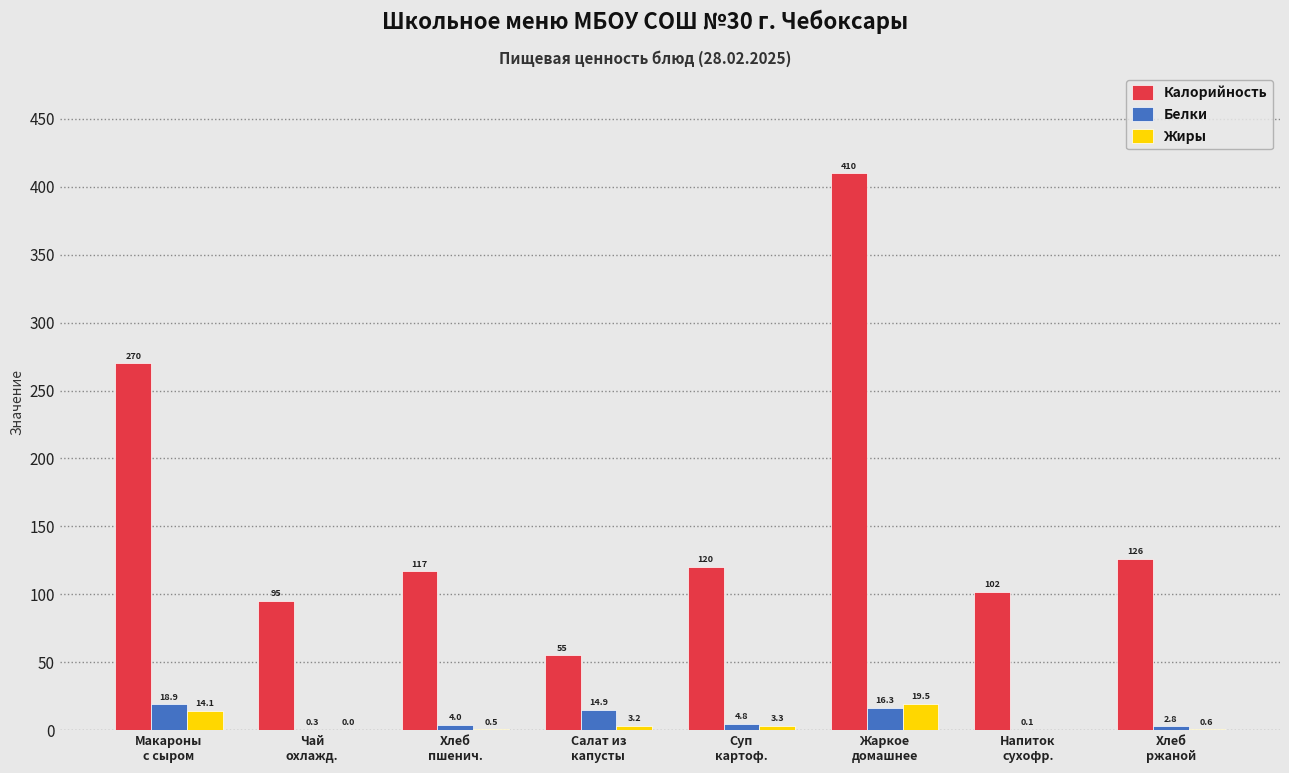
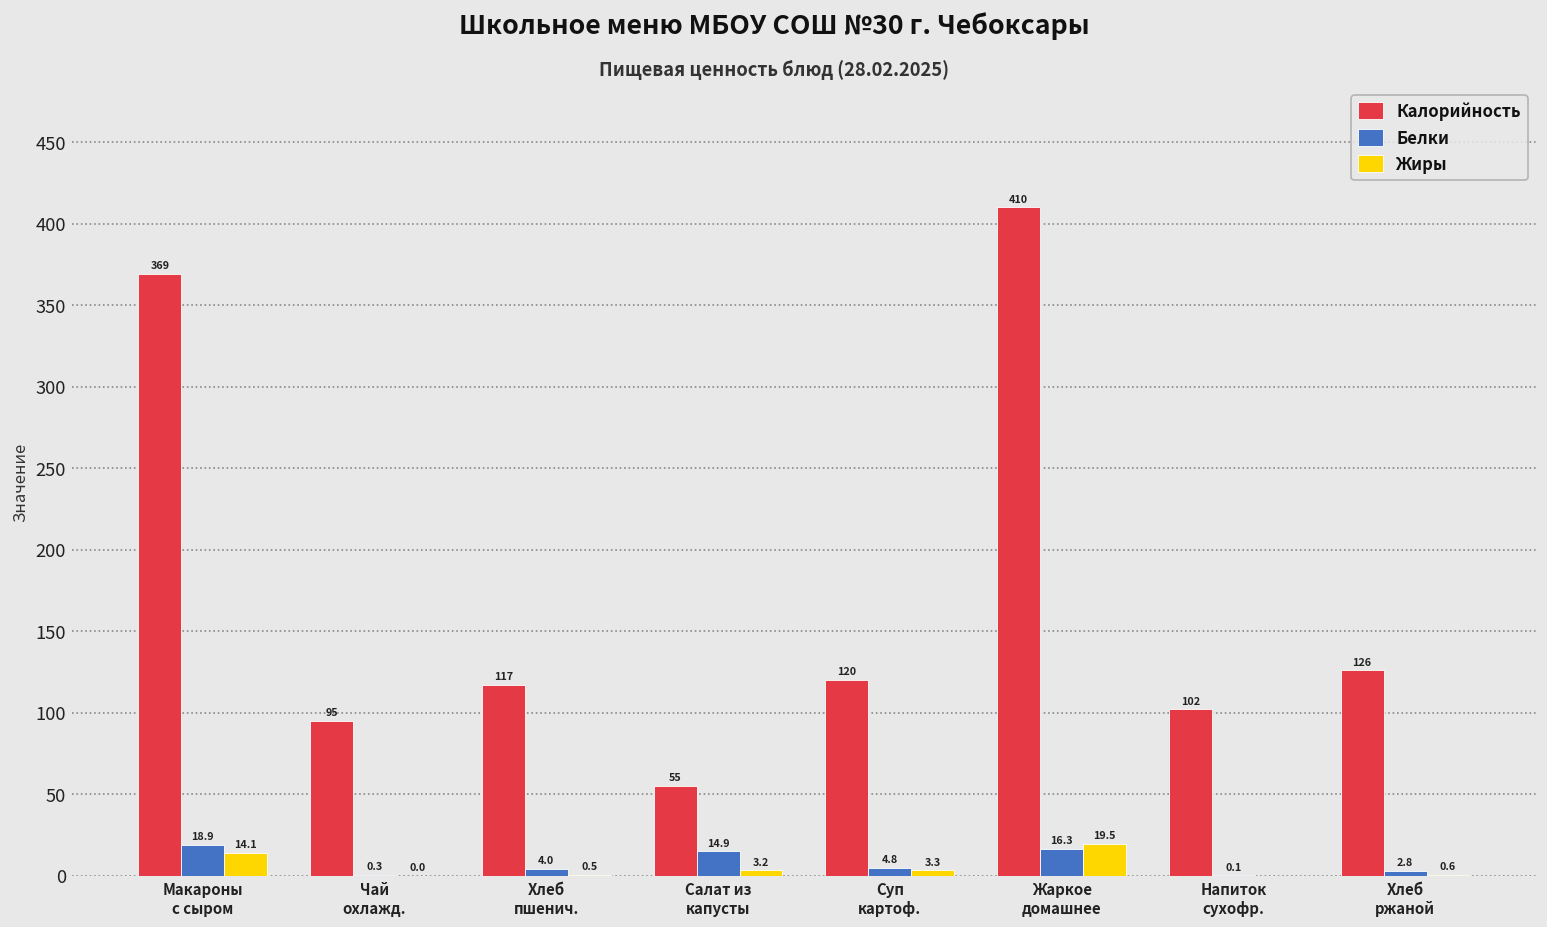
Калорийность, Макароны с сыром: 270 -> 369
